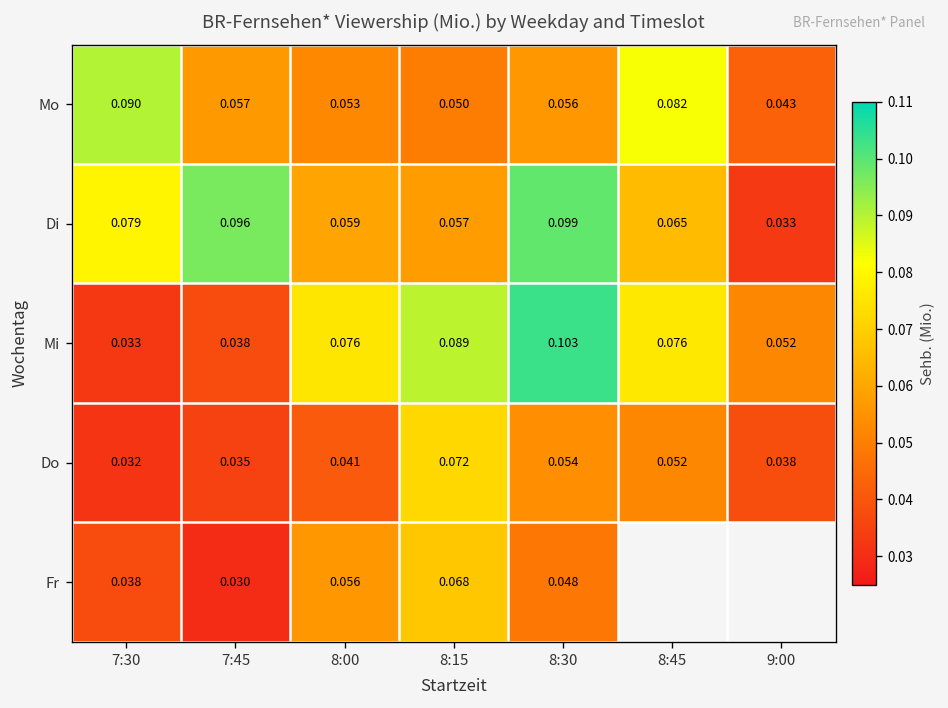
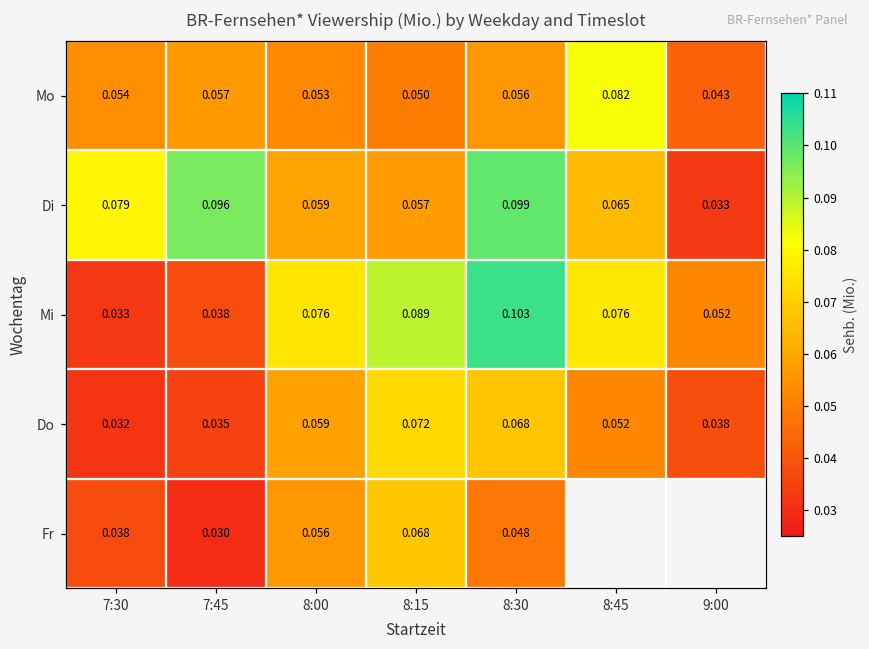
Mo, 7:30: 0.090 -> 0.054
Do, 8:00: 0.041 -> 0.059
Do, 8:30: 0.054 -> 0.068
